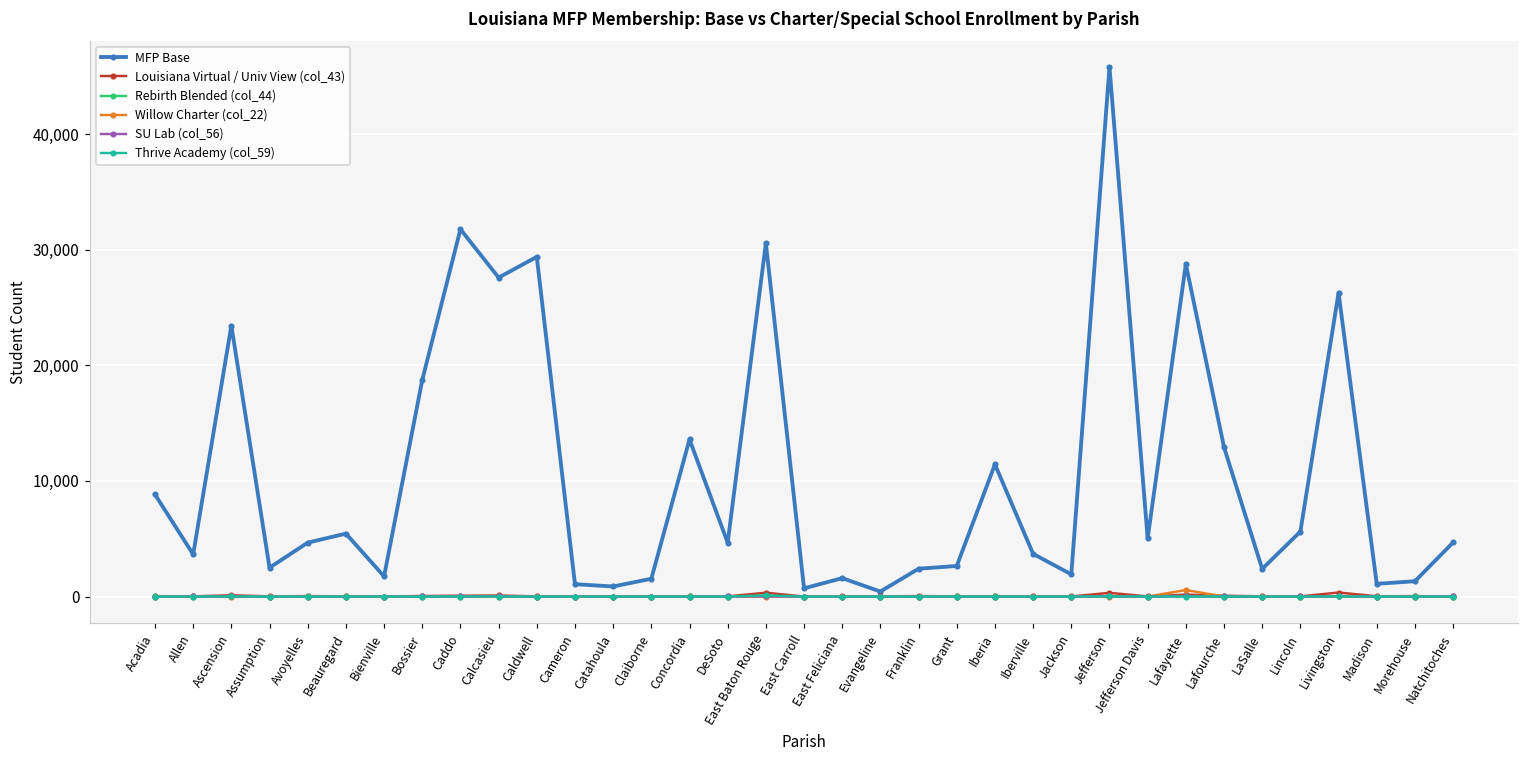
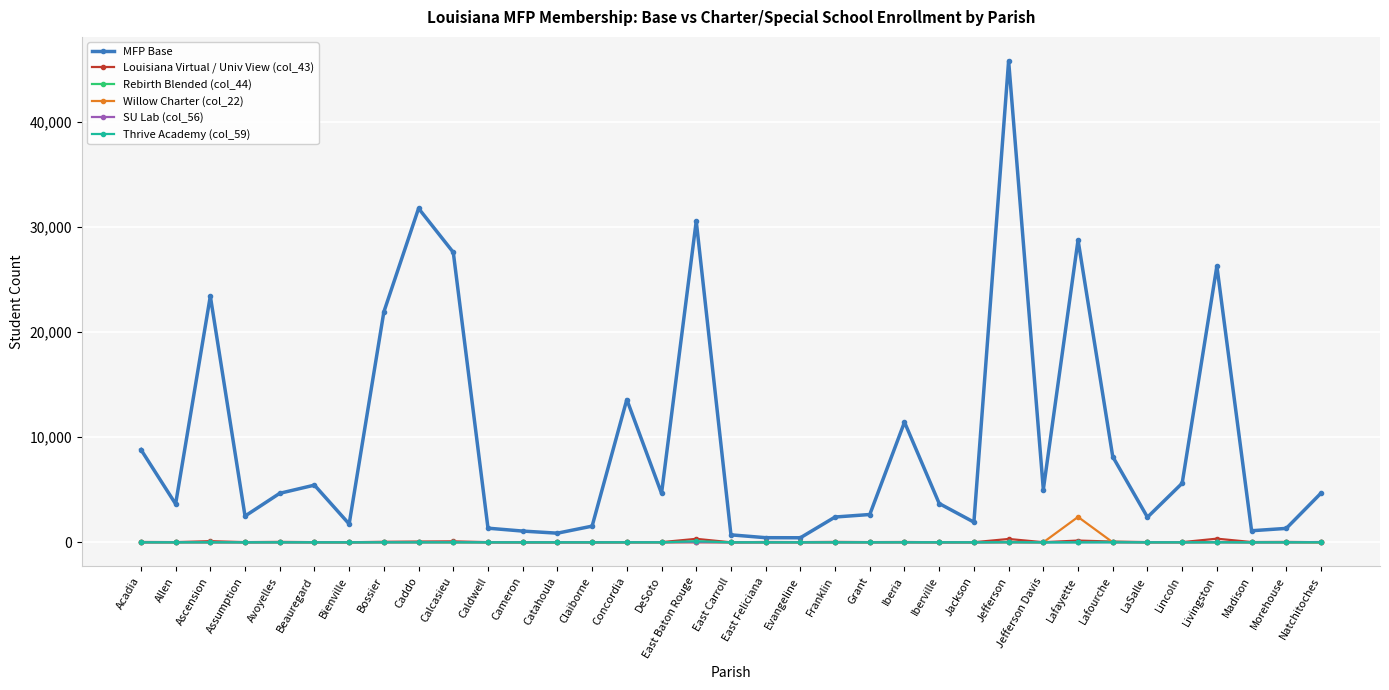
MFP Base, Bossier: 18,700 -> 21,900
MFP Base, Caldwell: 29,400 -> 1,300
MFP Base, East Feliciana: 1,600 -> 400
Willow Charter (col_22), Lafayette: 600 -> 2,400
MFP Base, Lafourche: 12,900 -> 8,100
